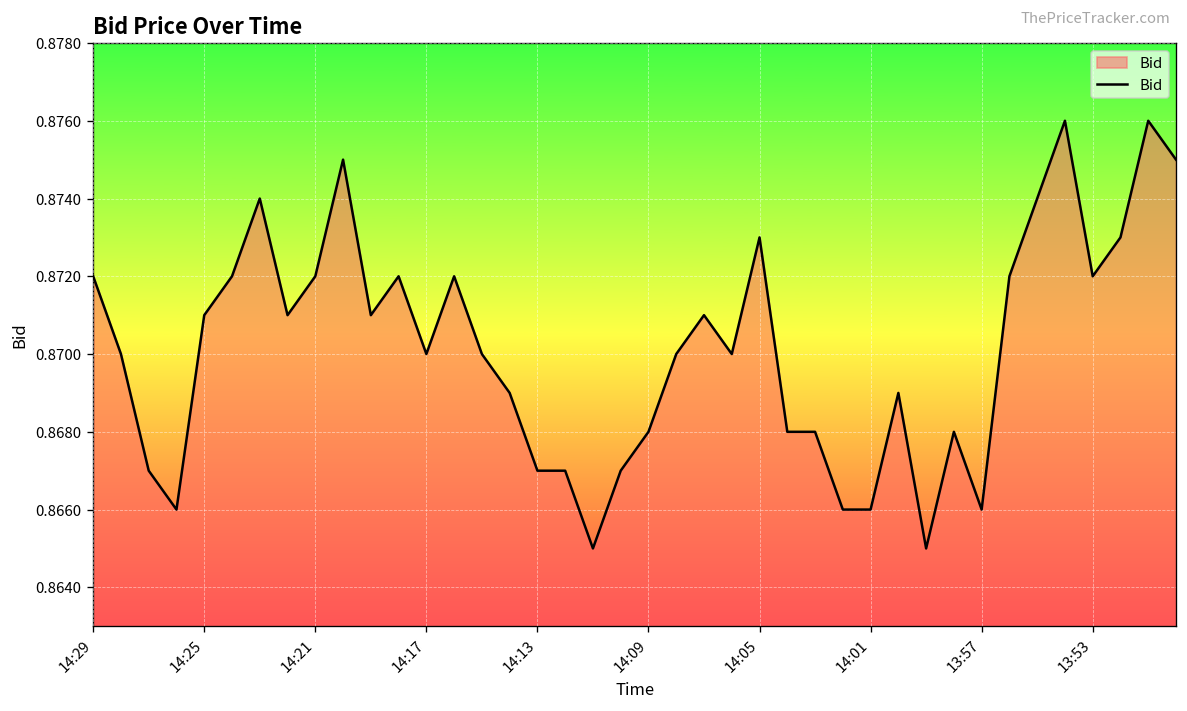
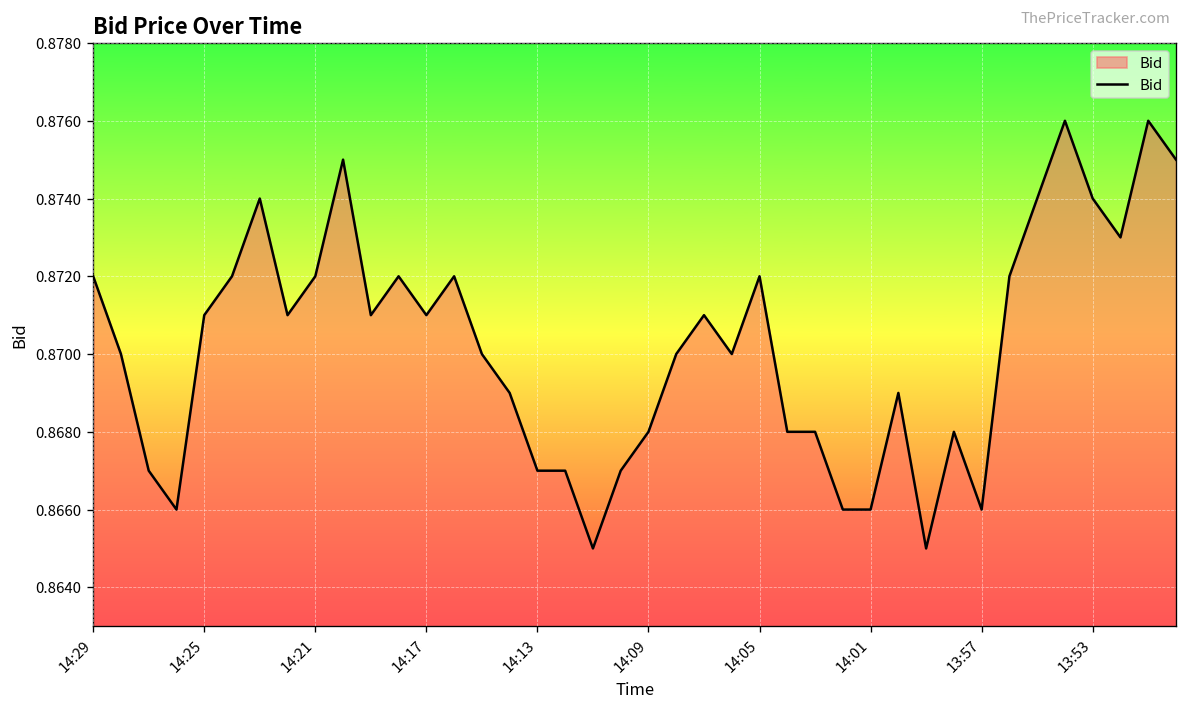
14:17: 0.870 -> 0.871
14:05: 0.873 -> 0.872
13:53: 0.872 -> 0.874
